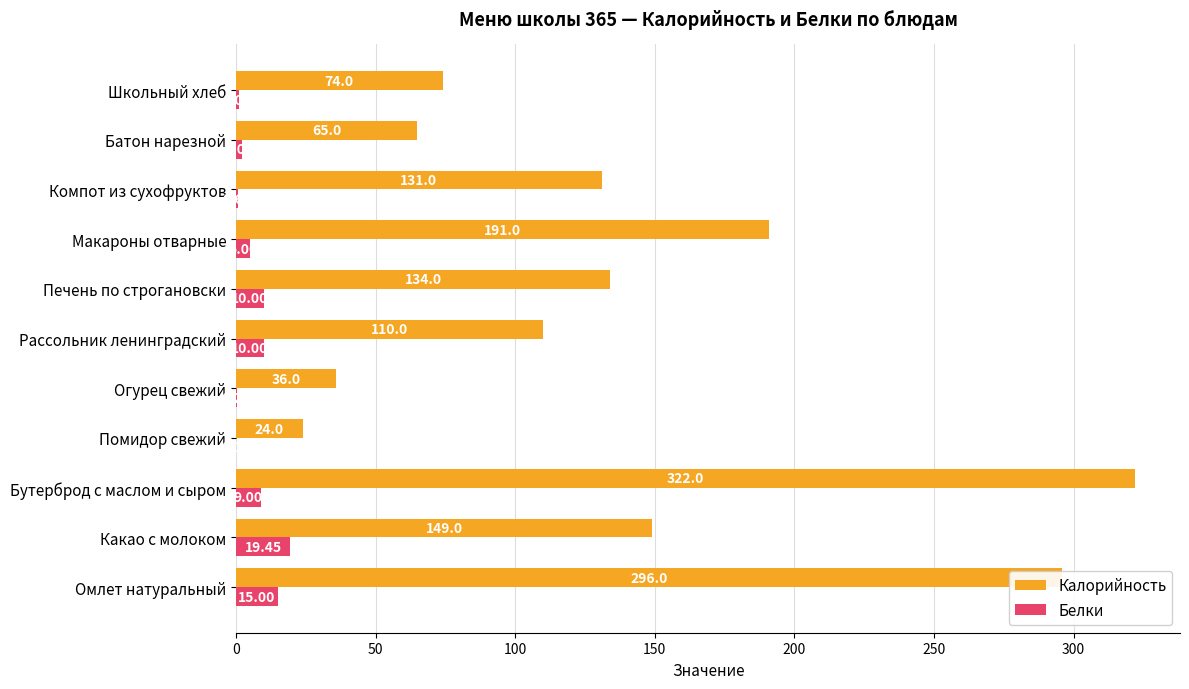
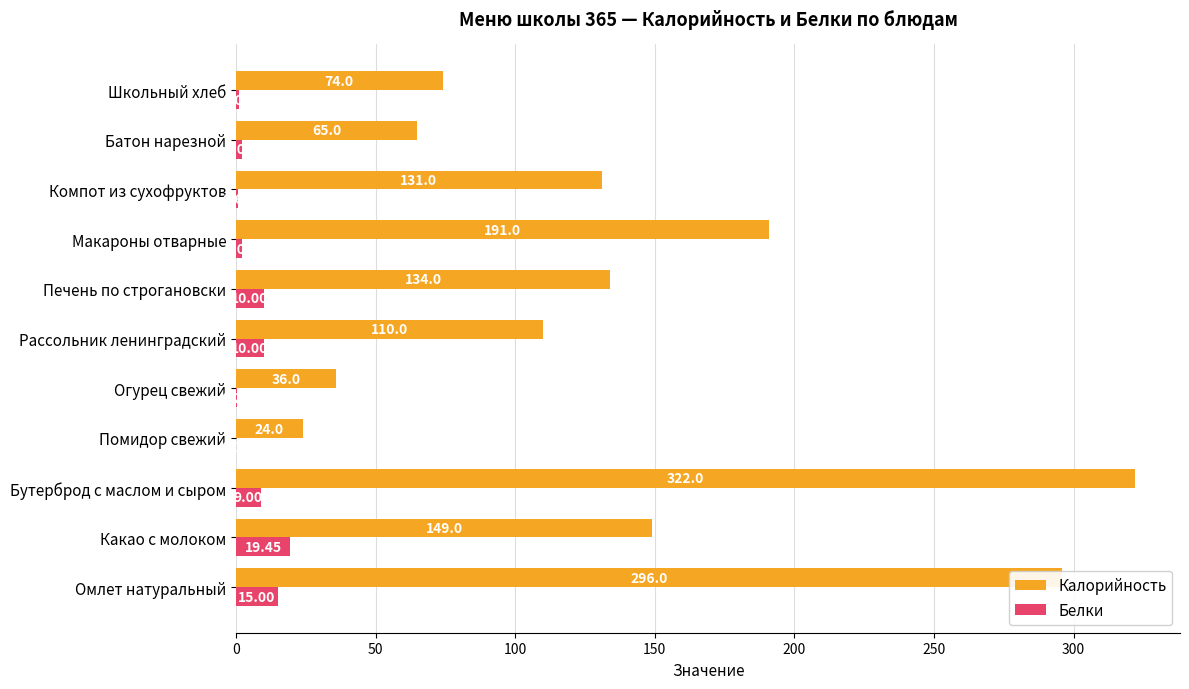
Белки, Макароны отварные: 5 -> 2
